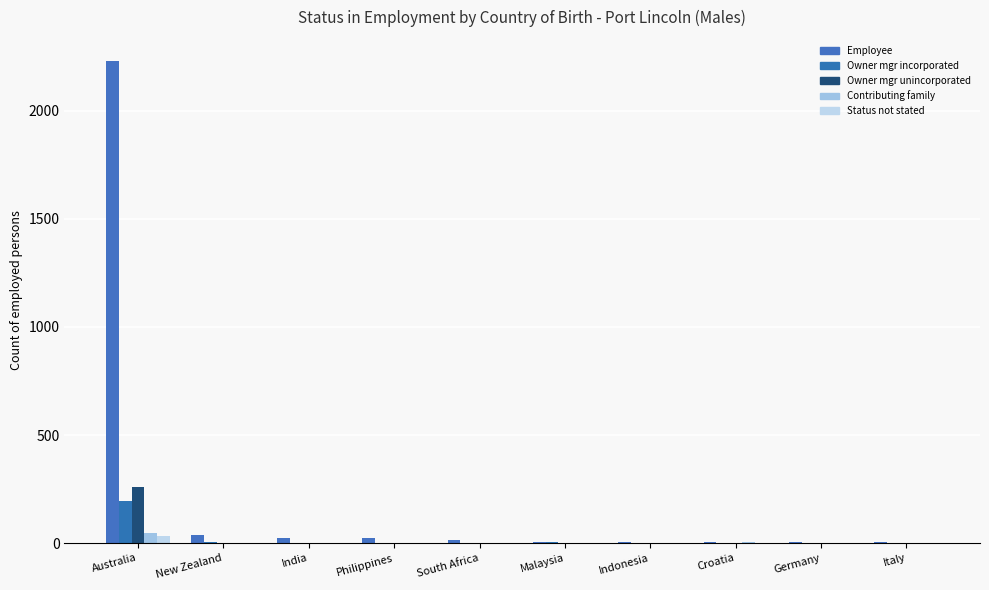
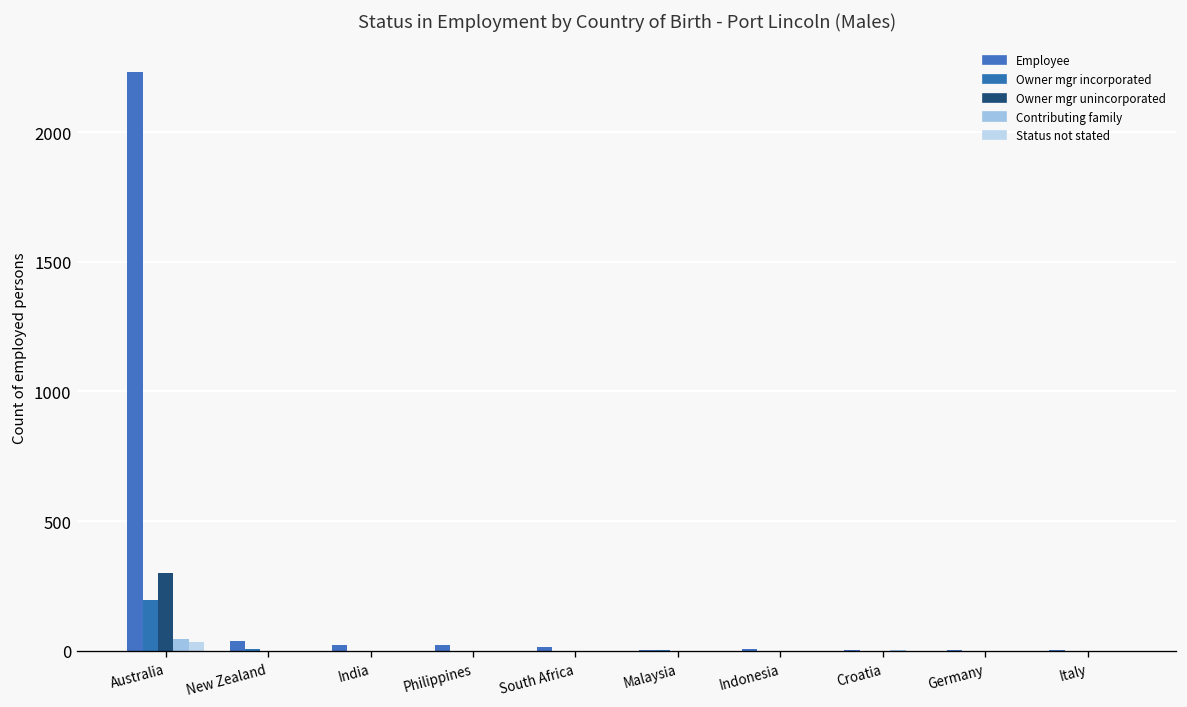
Owner mgr unincorporated, Australia: 260 -> 300
